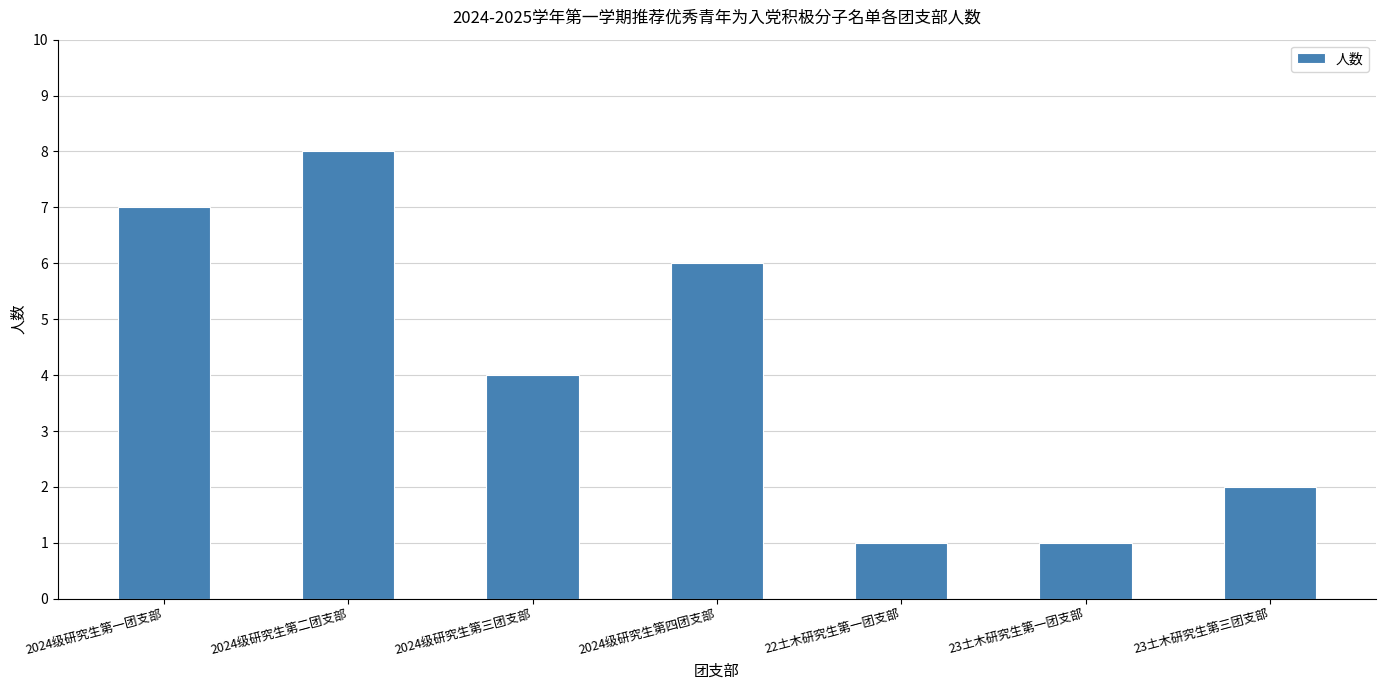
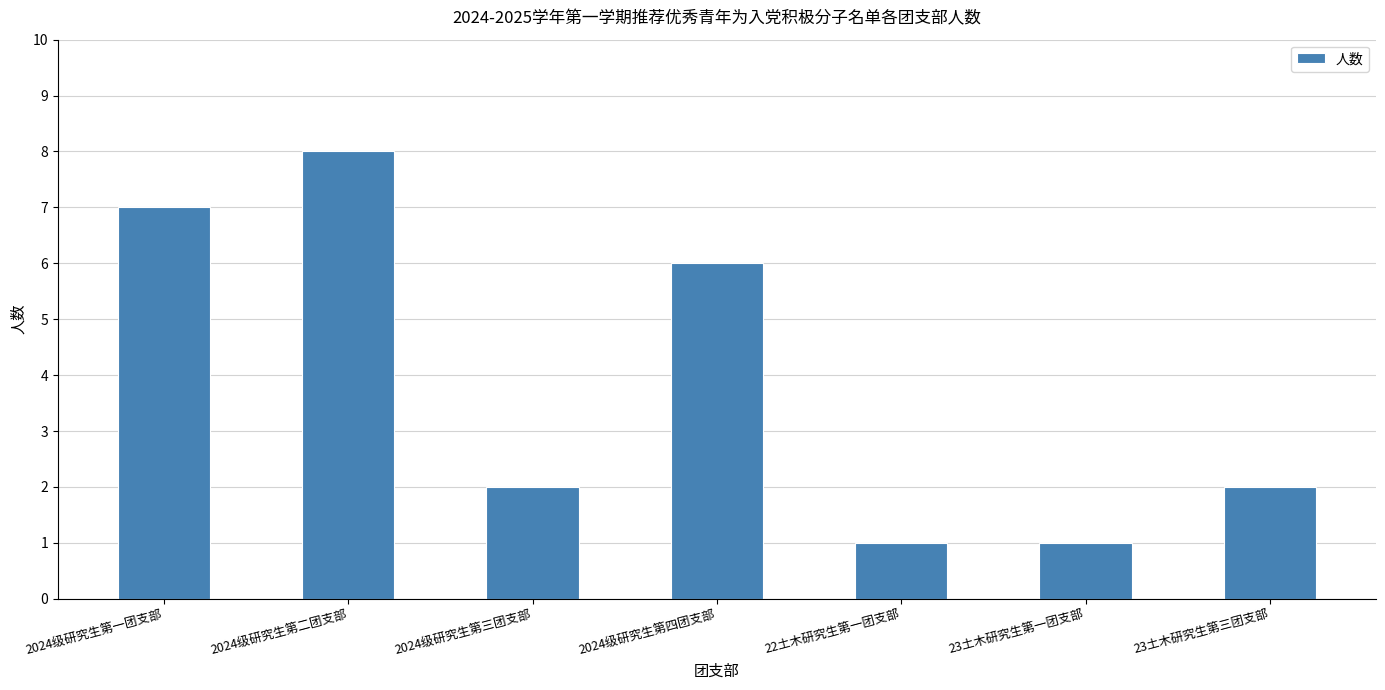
2024级研究生第三团支部: 4 -> 2
